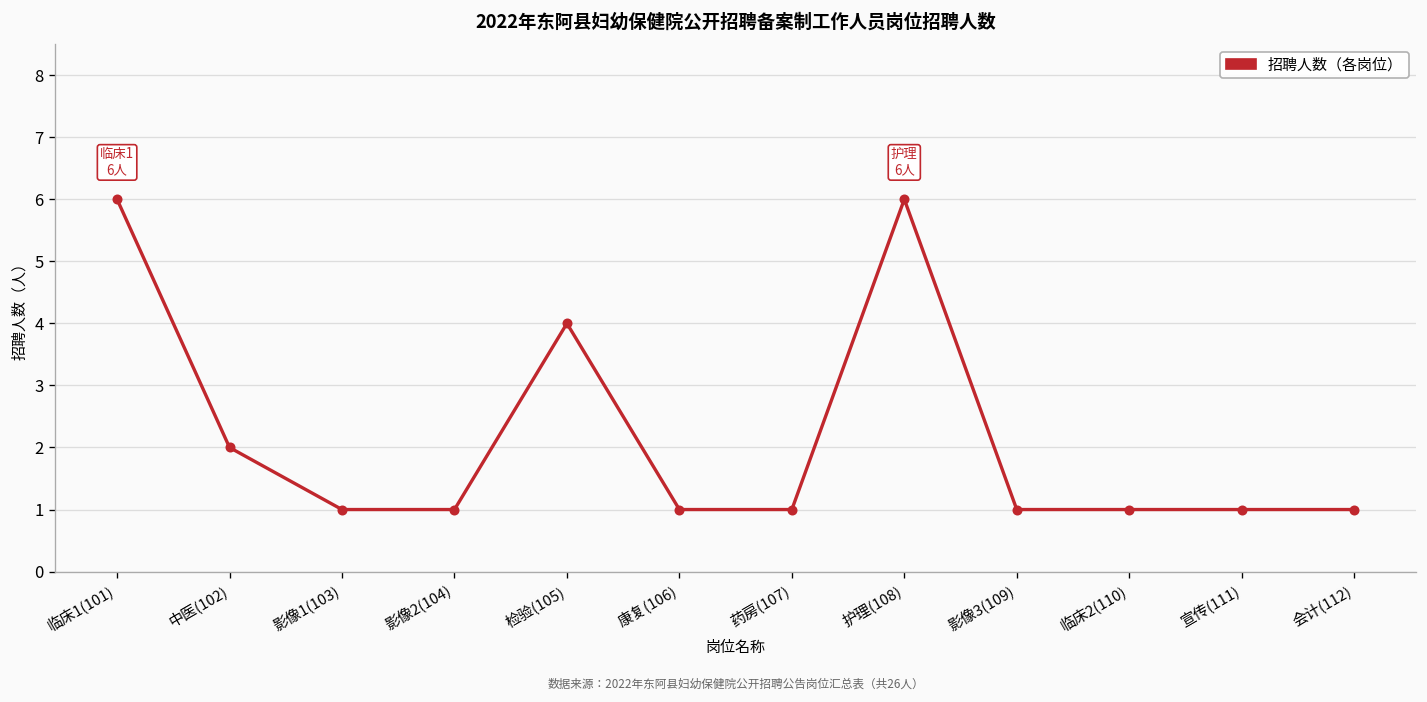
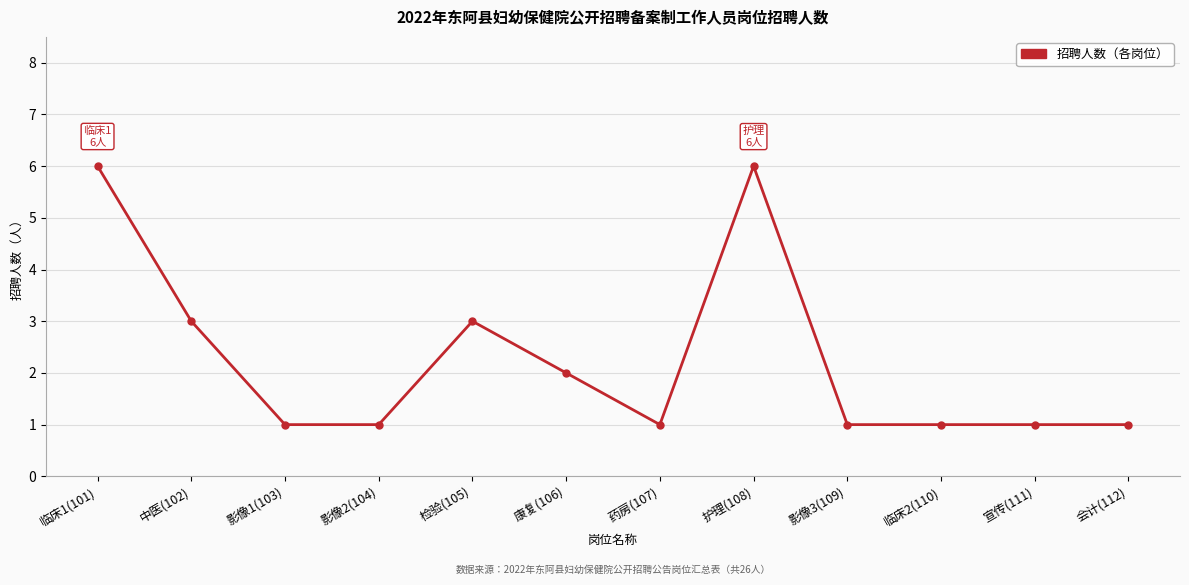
中医(102): 2 -> 3
检验(105): 4 -> 3
康复(106): 1 -> 2
